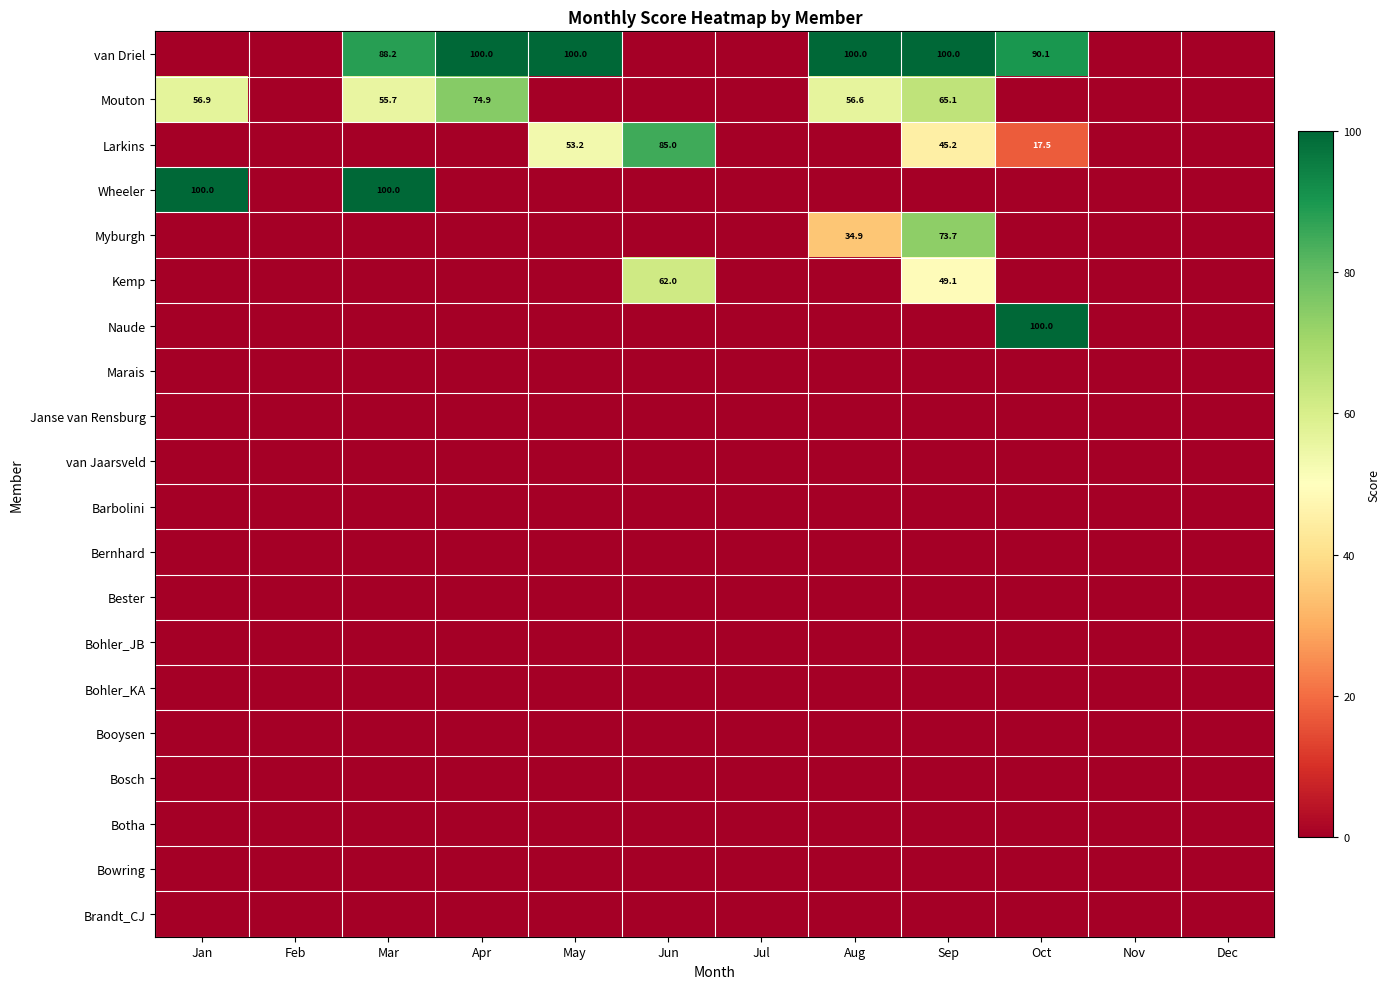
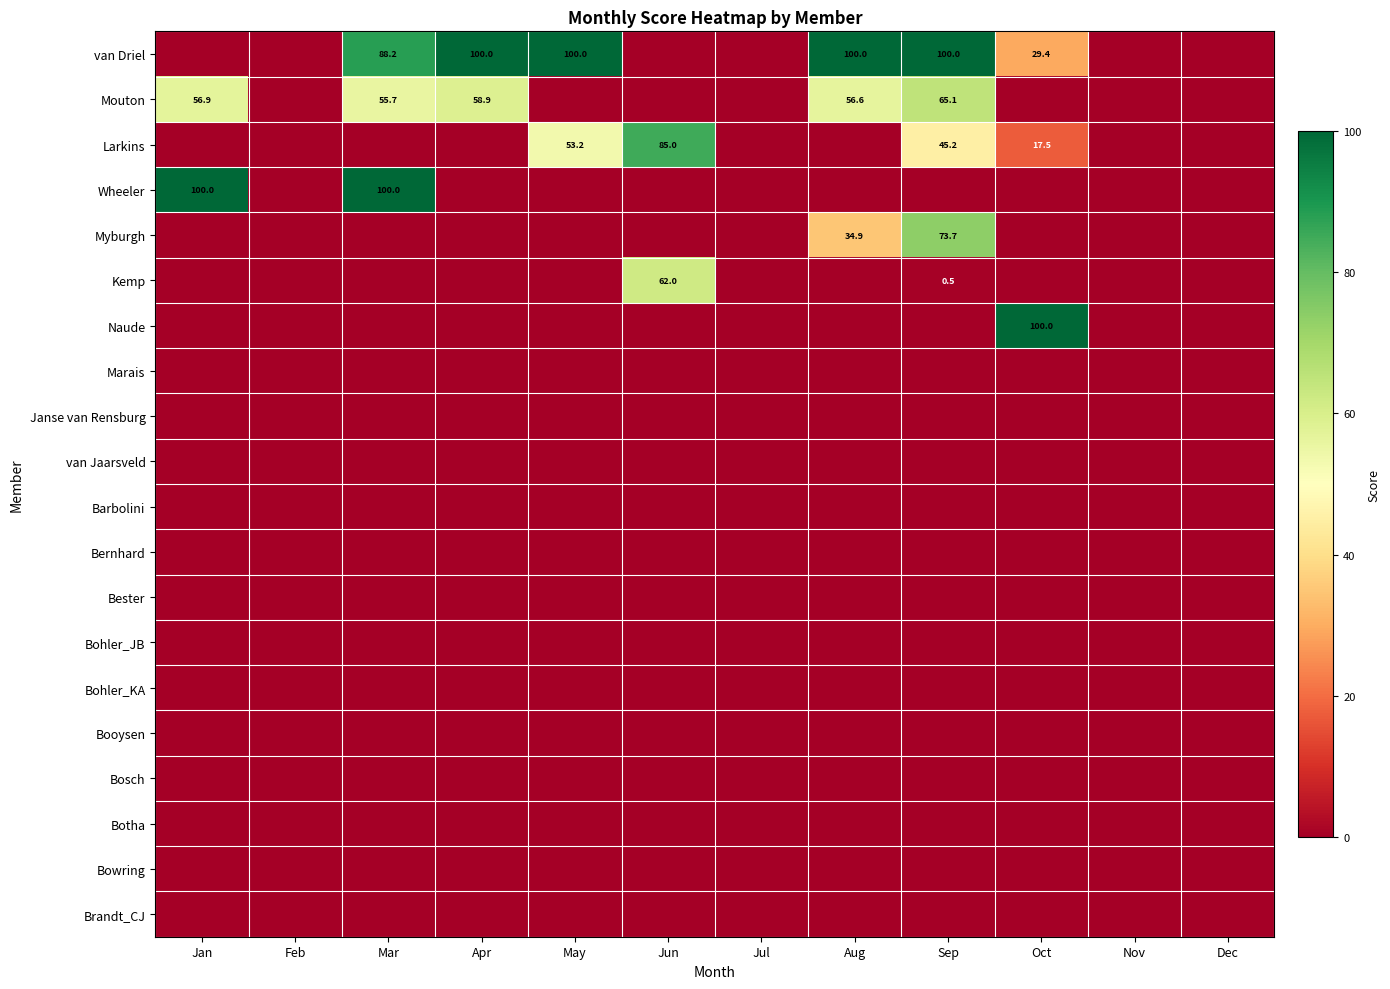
van Driel, Oct: 90.1 -> 29.4
Mouton, Apr: 74.9 -> 58.9
Kemp, Sep: 49.1 -> 0.5
